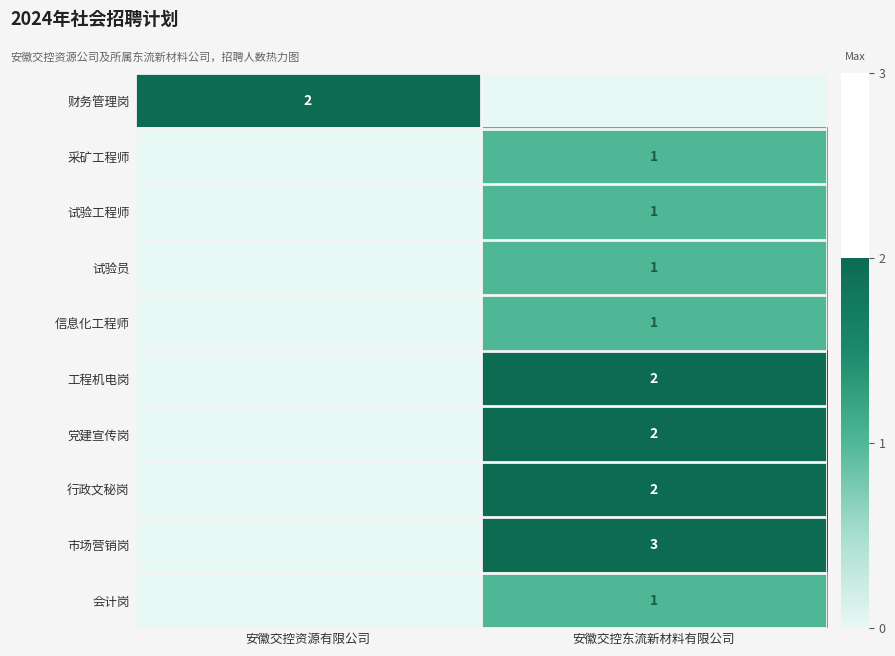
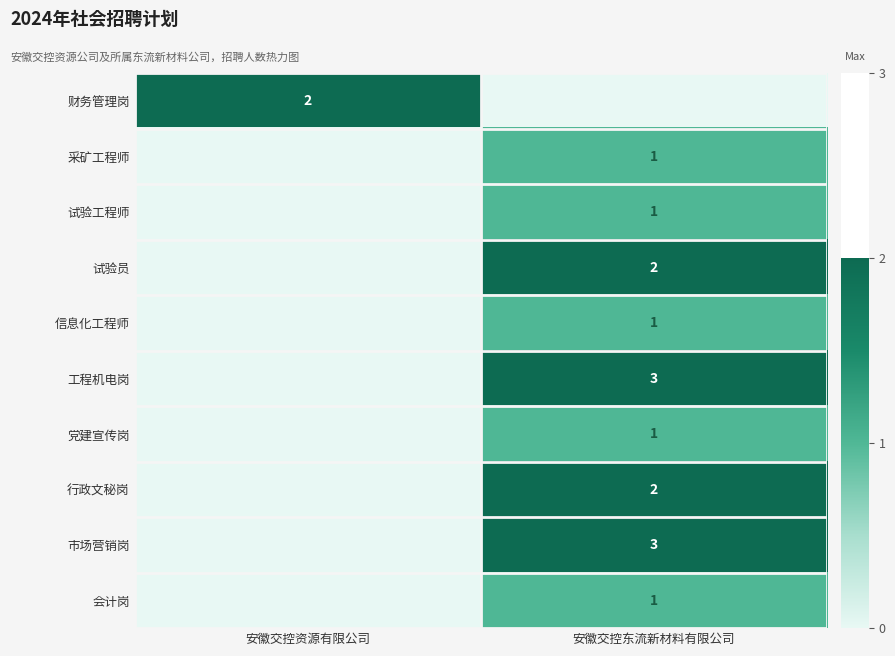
试验员, 安徽交控东流新材料有限公司: 1 -> 2
工程机电岗, 安徽交控东流新材料有限公司: 2 -> 3
党建宣传岗, 安徽交控东流新材料有限公司: 2 -> 1
